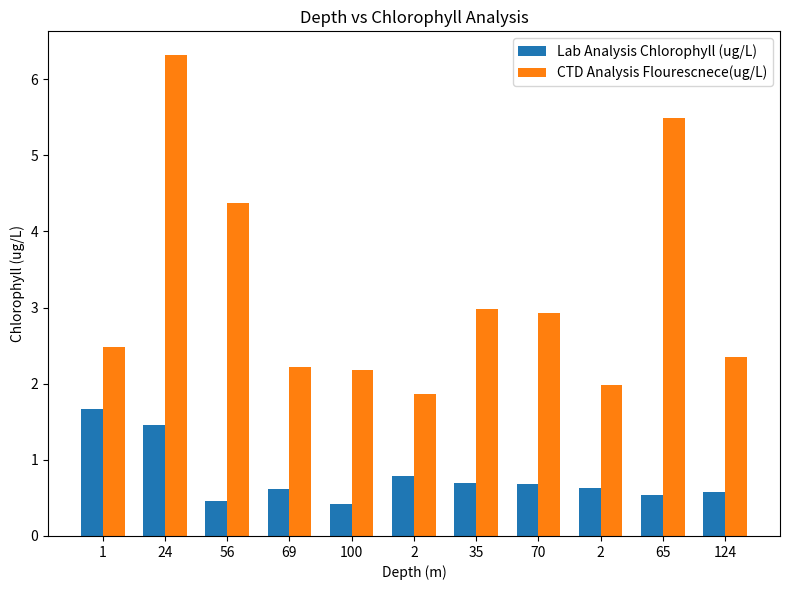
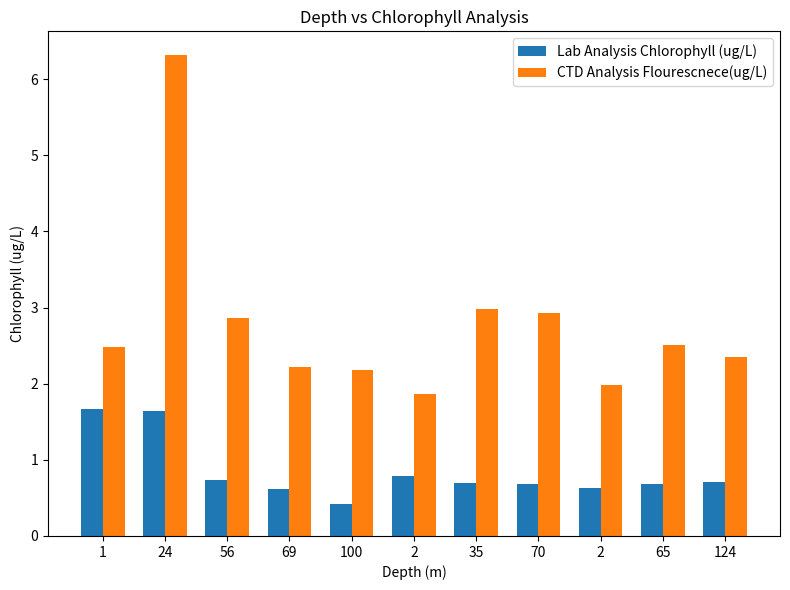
Lab Analysis Chlorophyll (ug/L), 24: 1.5 -> 1.6
Lab Analysis Chlorophyll (ug/L), 56: 0.5 -> 0.7
CTD Analysis Flourescnece(ug/L), 56: 4.4 -> 2.9
Lab Analysis Chlorophyll (ug/L), 65: 0.5 -> 0.7
CTD Analysis Flourescnece(ug/L), 65: 5.5 -> 2.5
Lab Analysis Chlorophyll (ug/L), 124: 0.6 -> 0.7
